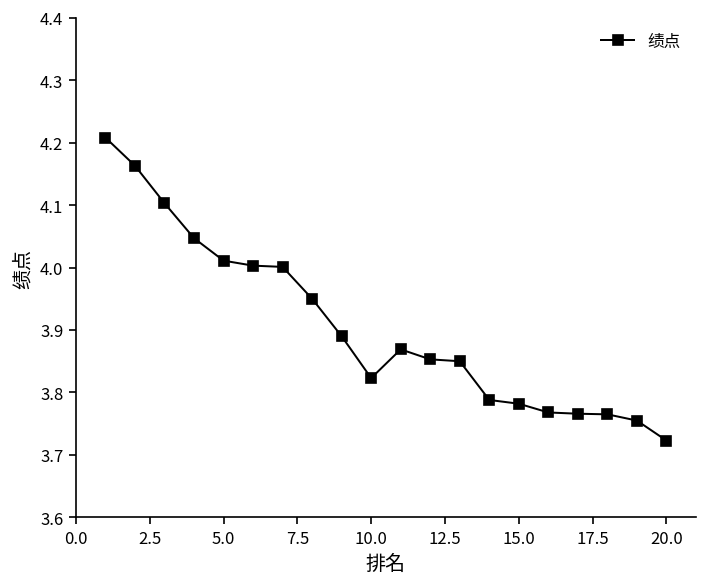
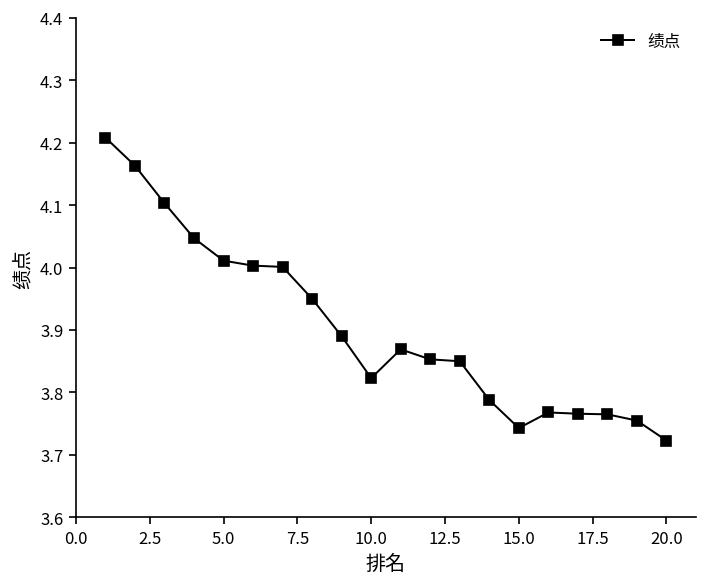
15.0: 3.78 -> 3.74
